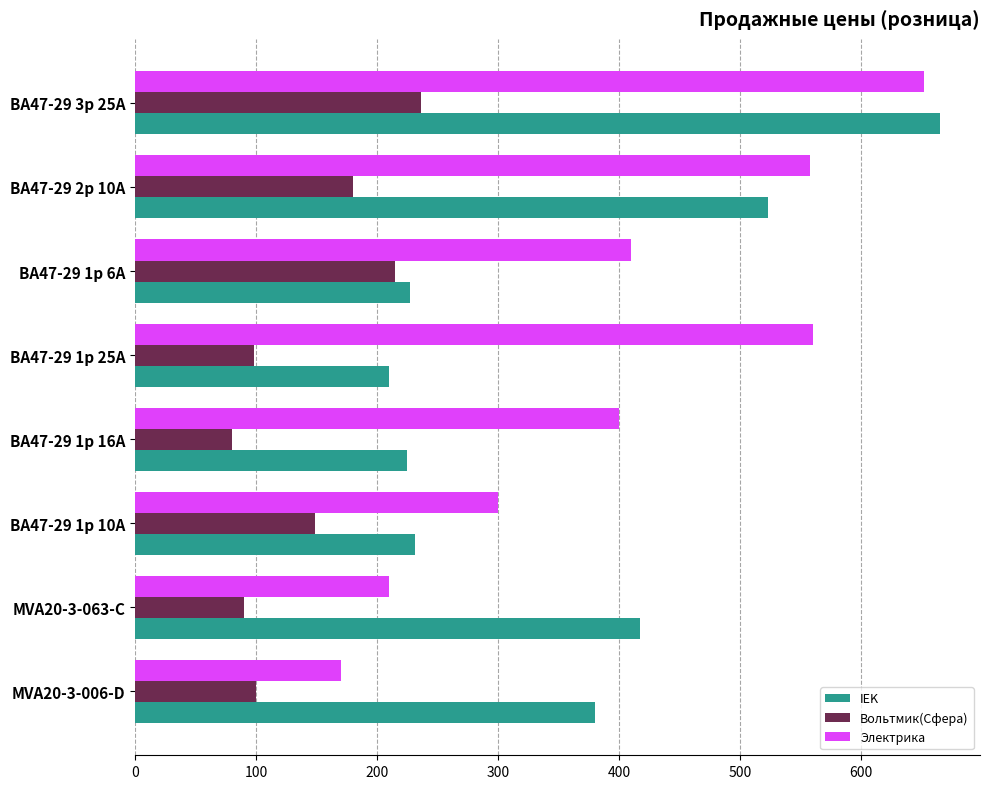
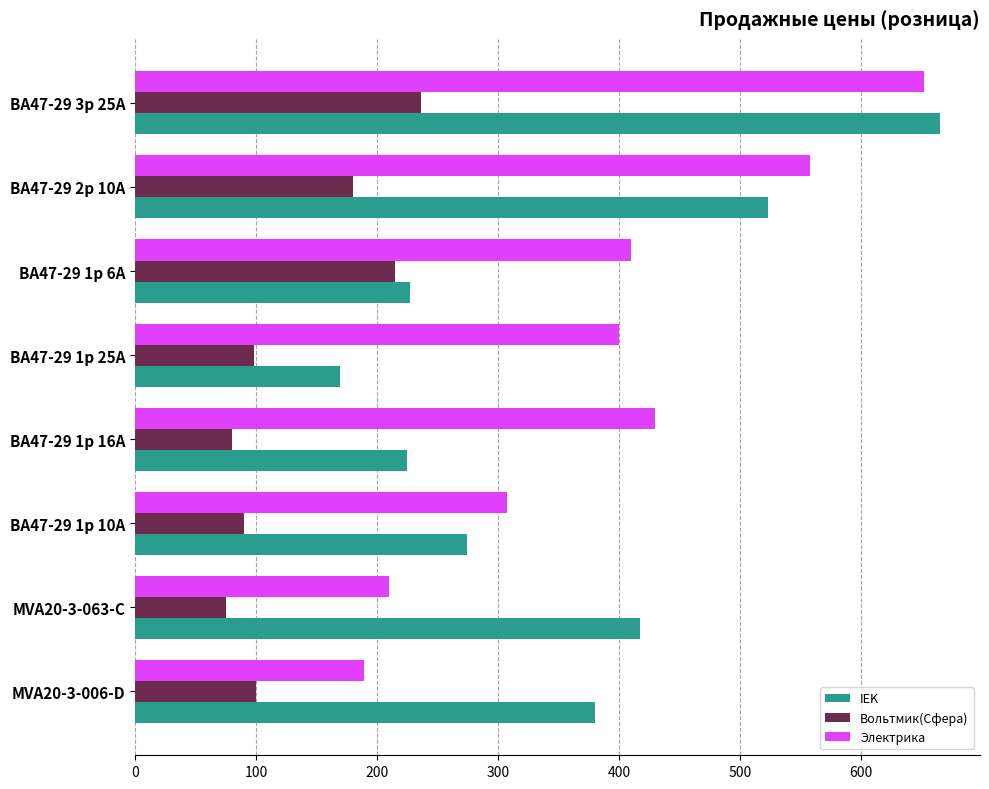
Электрика, ВА47-29 1р 25А: 560 -> 400
IEK, ВА47-29 1р 25А: 210 -> 169
Электрика, ВА47-29 1р 16А: 400 -> 430
Электрика, ВА47-29 1р 10А: 300 -> 307
Вольтмик(Сфера), ВА47-29 1р 10А: 149 -> 90
IEK, ВА47-29 1р 10А: 231 -> 274
Вольтмик(Сфера), MVA20-3-063-C: 90 -> 75
Электрика, MVA20-3-006-D: 170 -> 189
